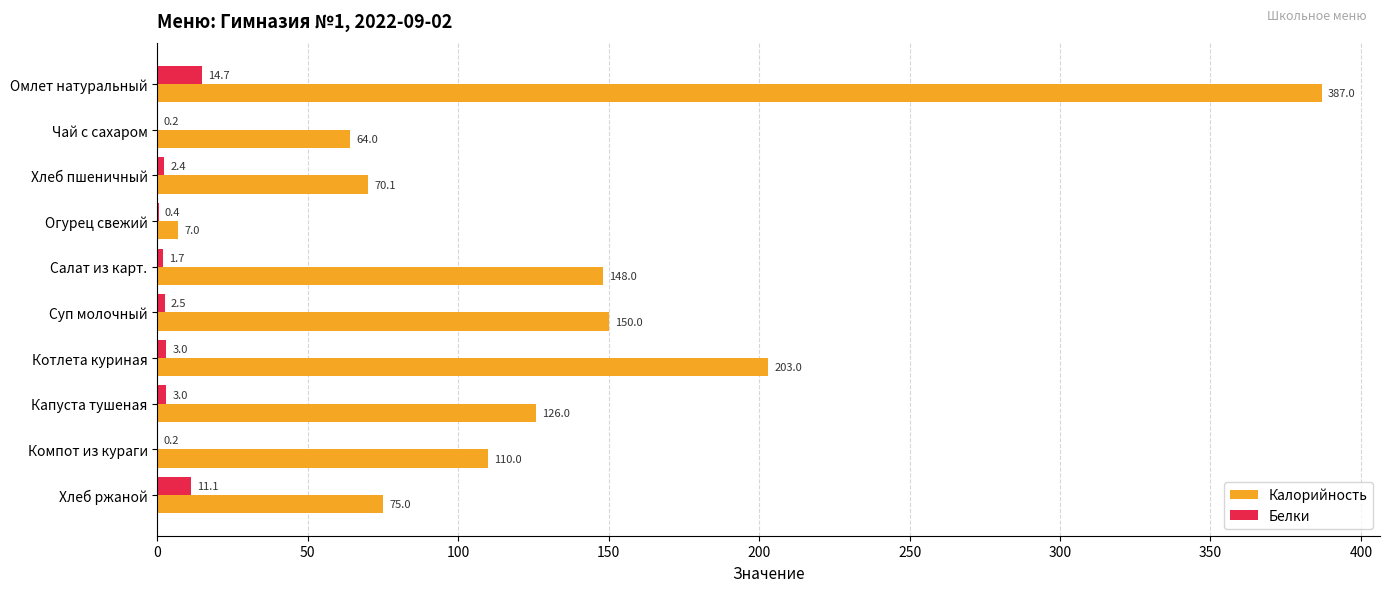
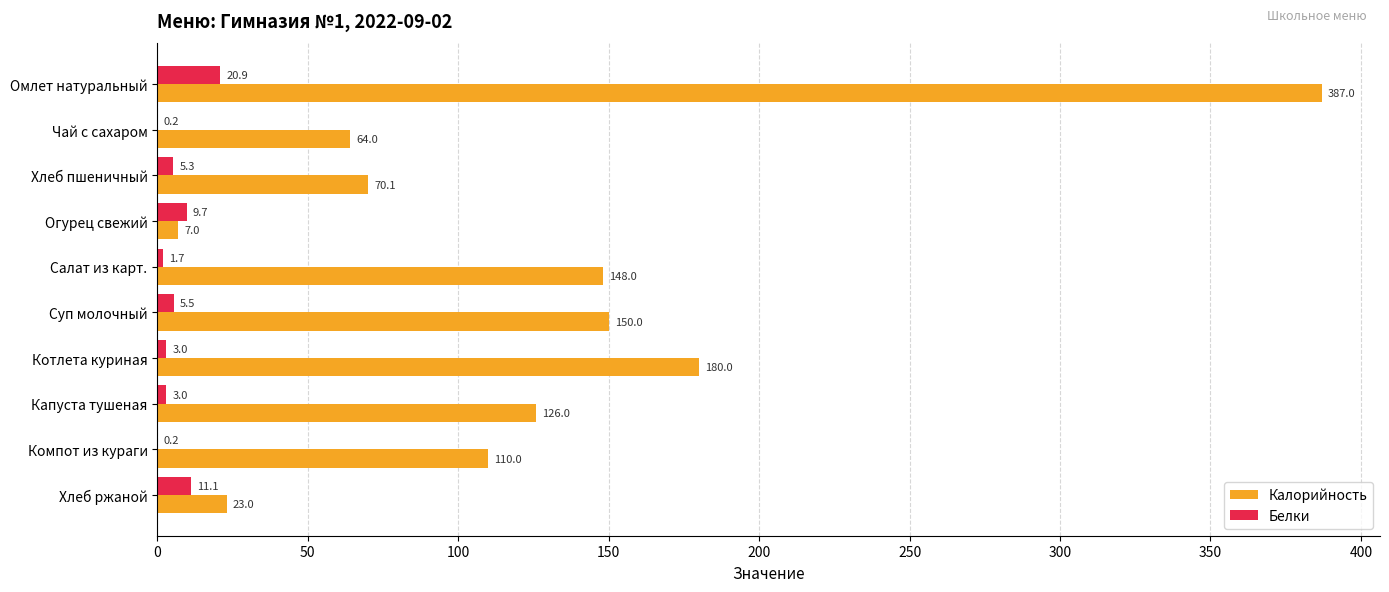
Белки, Омлет натуральный: 14.7 -> 20.9
Белки, Хлеб пшеничный: 2.4 -> 5.3
Белки, Огурец свежий: 0.4 -> 9.7
Белки, Суп молочный: 2.5 -> 5.5
Калорийность, Котлета куриная: 203.0 -> 180.0
Калорийность, Хлеб ржаной: 75.0 -> 23.0
